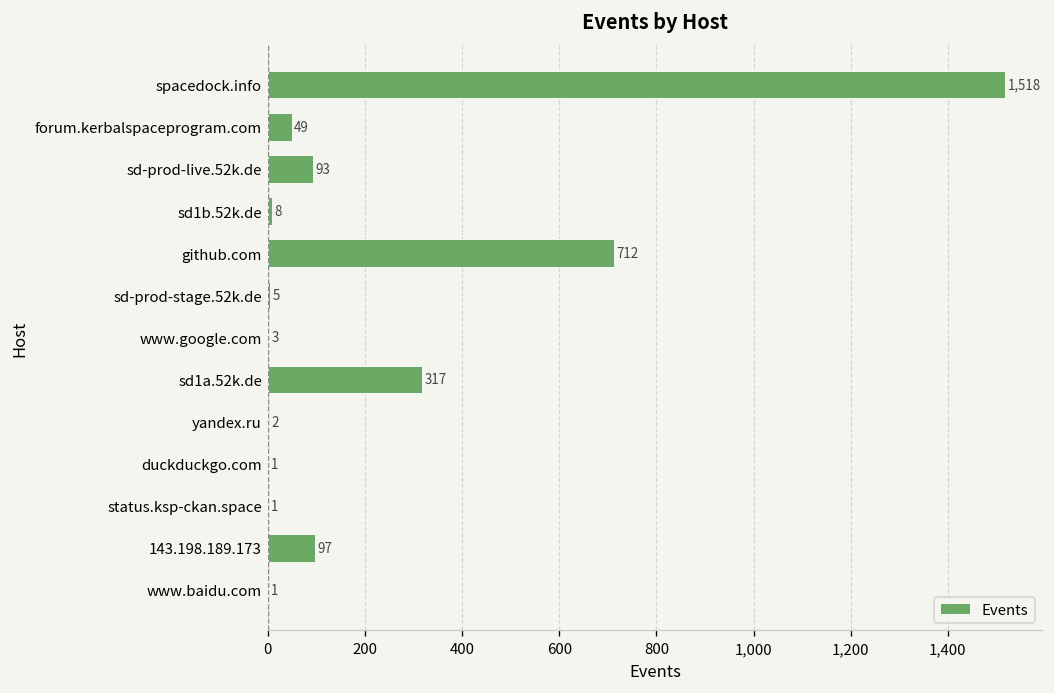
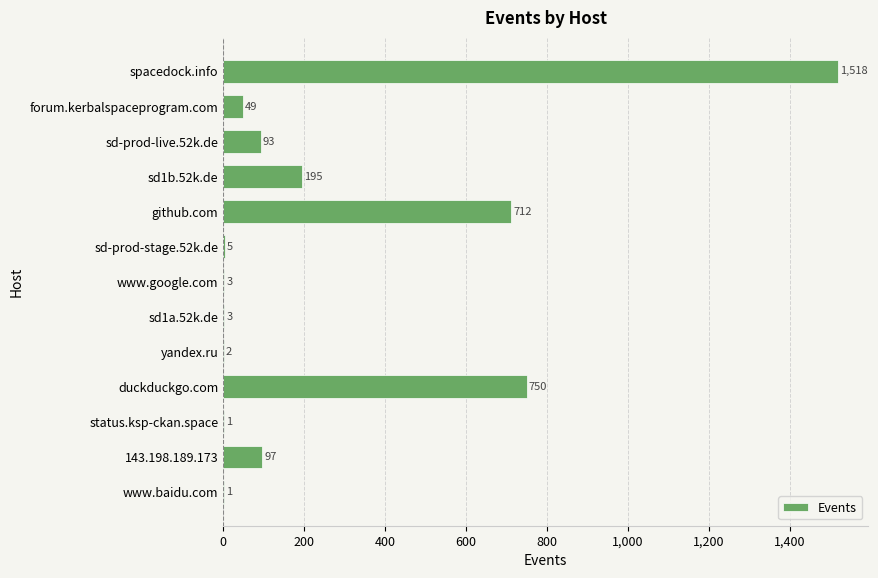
sd1b.52k.de: 8 -> 195
sd1a.52k.de: 317 -> 3
duckduckgo.com: 1 -> 750
